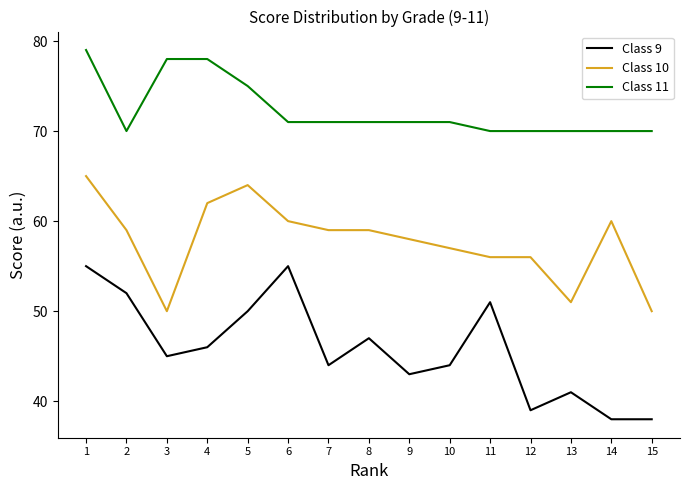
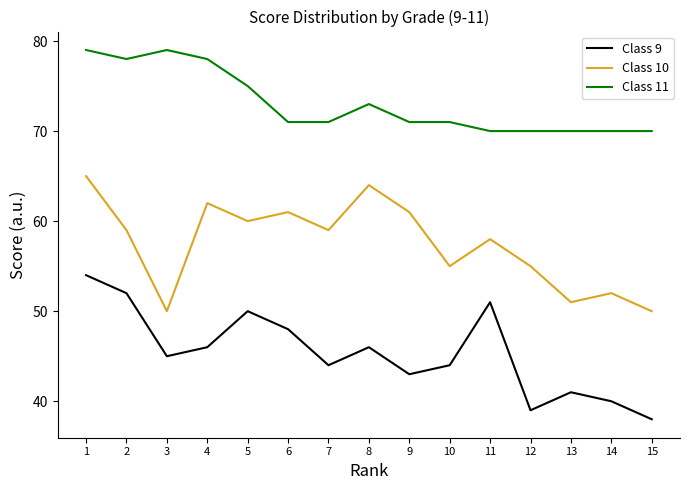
Class 9, 1: 55 -> 54
Class 11, 2: 70 -> 78
Class 11, 3: 78 -> 79
Class 10, 5: 64 -> 60
Class 9, 6: 55 -> 48
Class 10, 6: 60 -> 61
Class 9, 8: 47 -> 46
Class 10, 8: 59 -> 64
Class 11, 8: 71 -> 73
Class 10, 9: 58 -> 61
Class 10, 10: 57 -> 55
Class 10, 11: 56 -> 58
Class 10, 12: 56 -> 55
Class 9, 14: 38 -> 40
Class 10, 14: 60 -> 52
